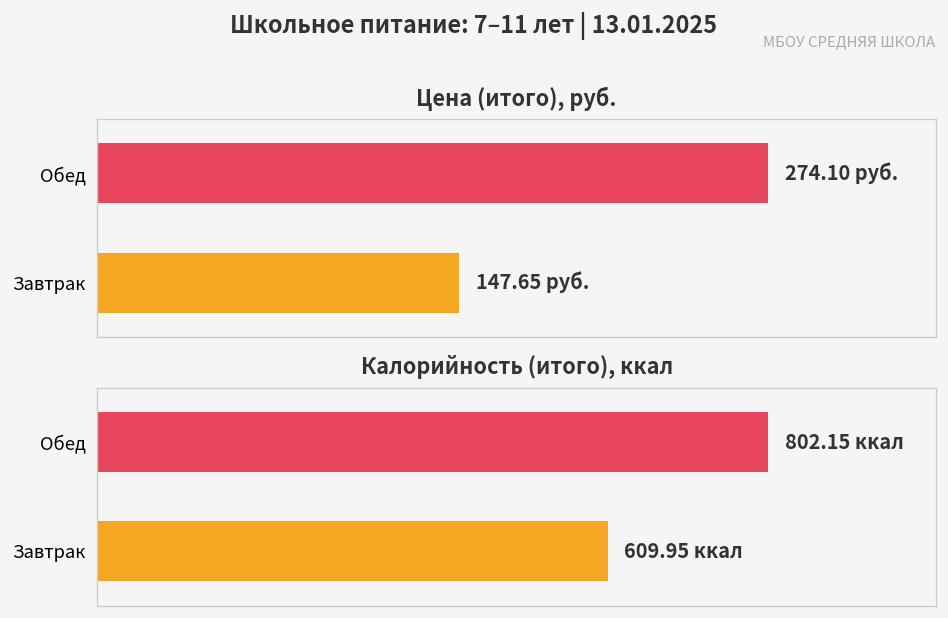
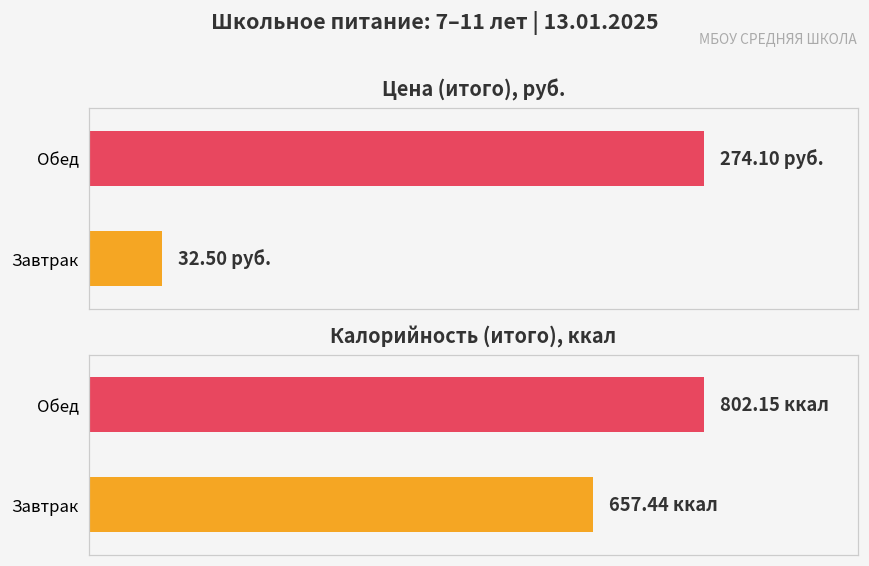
Цена (итого), руб., Завтрак: 147.65 -> 32.50
Калорийность (итого), ккал, Завтрак: 609.95 -> 657.44
